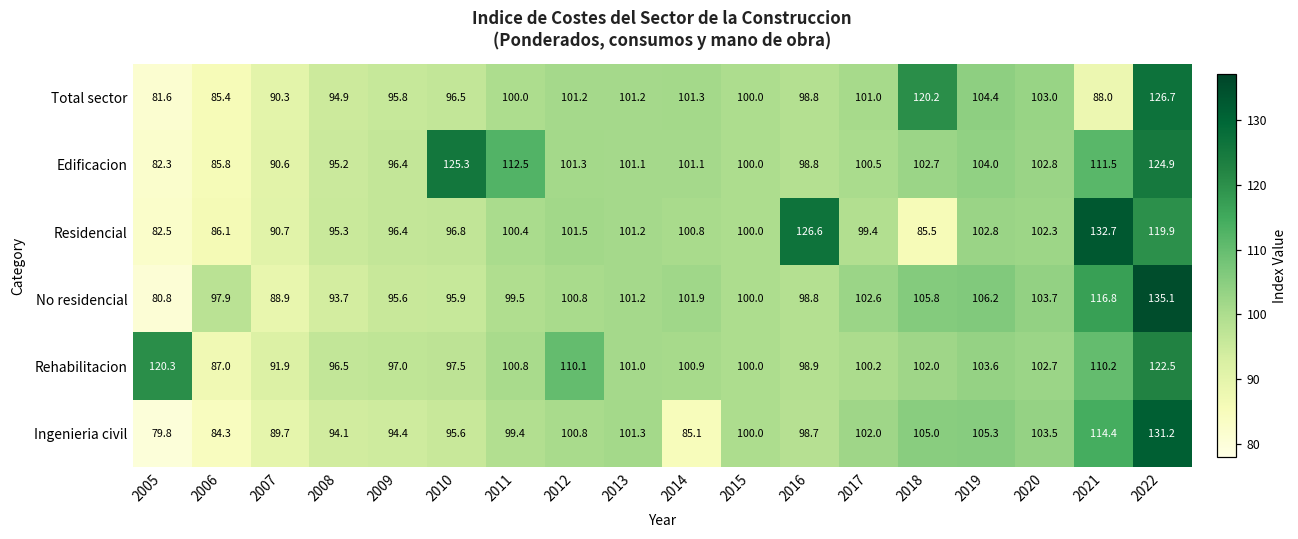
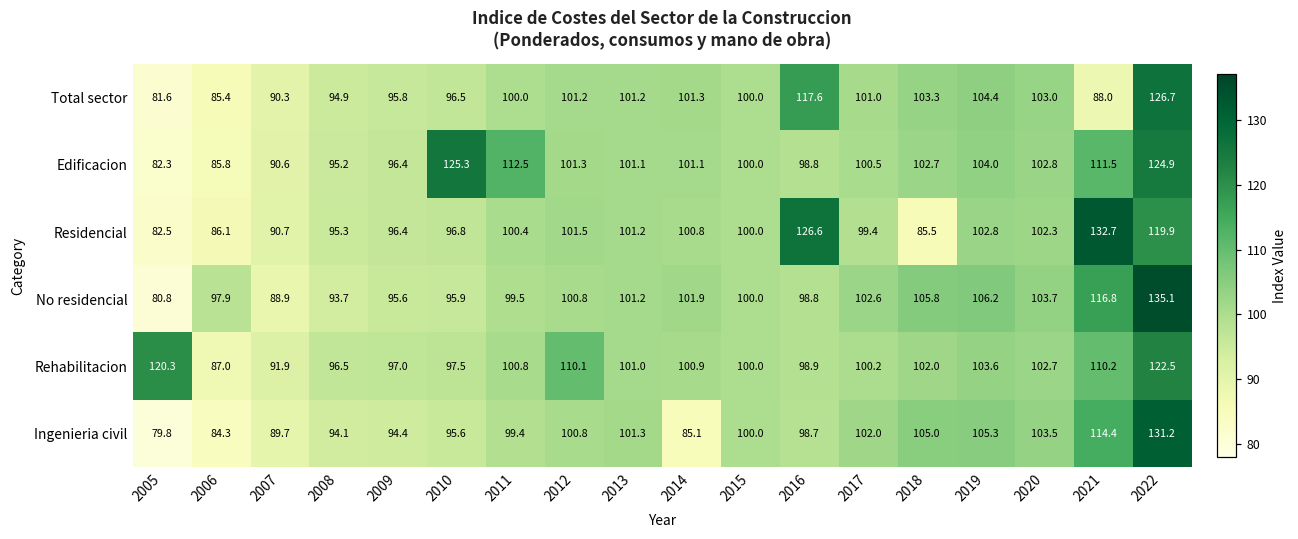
Total sector, 2016: 98.8 -> 117.6
Total sector, 2018: 120.2 -> 103.3
